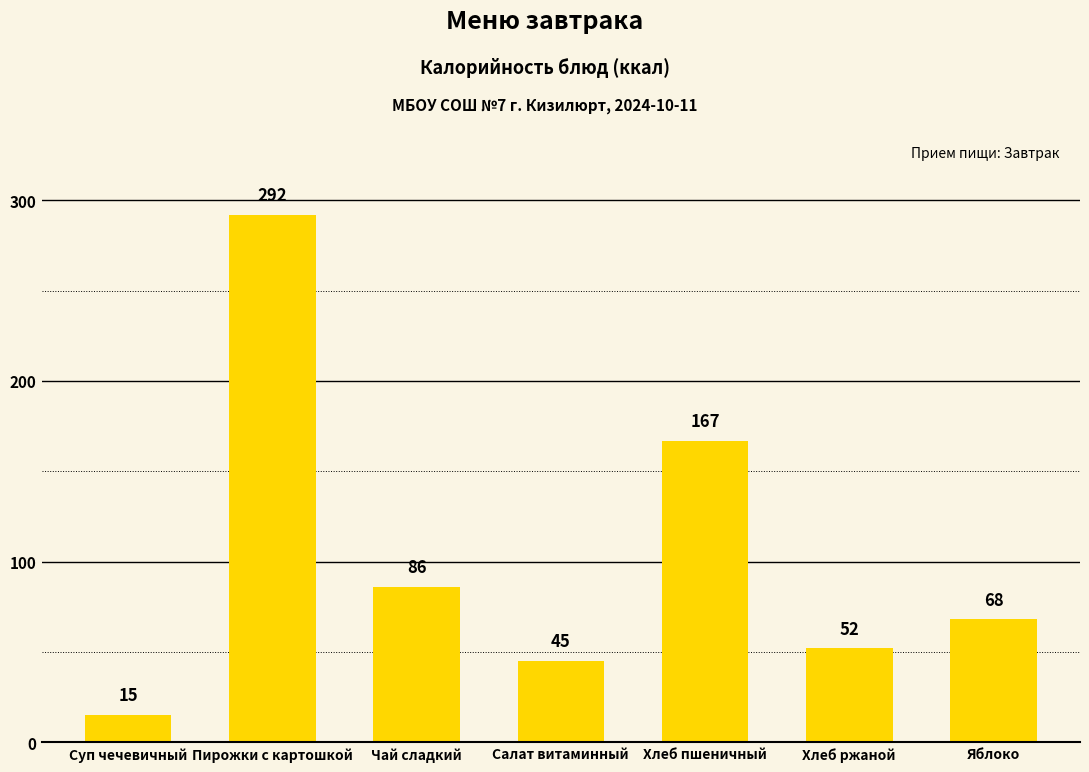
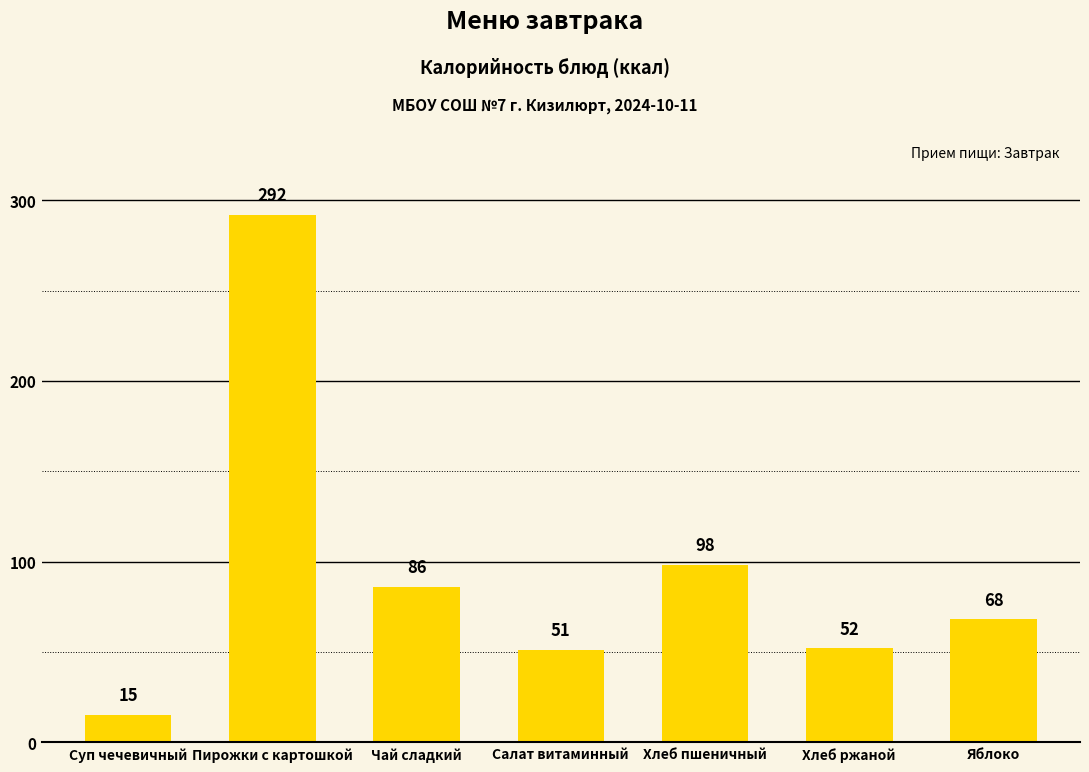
Салат витаминный: 45 -> 51
Хлеб пшеничный: 167 -> 98
